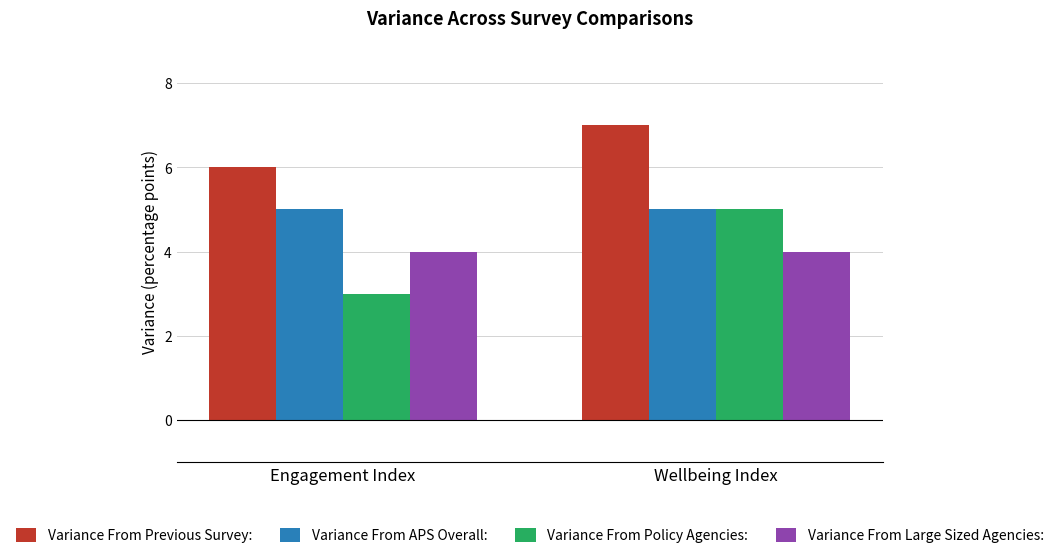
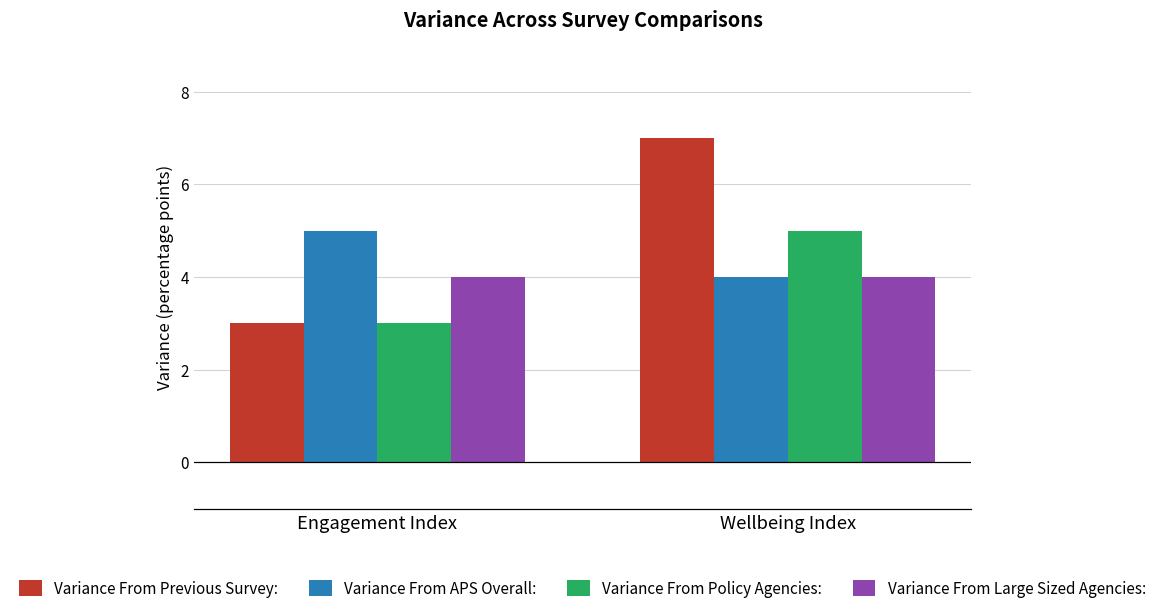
Variance From Previous Survey:, Engagement Index: 6 -> 3
Variance From APS Overall:, Wellbeing Index: 5 -> 4
